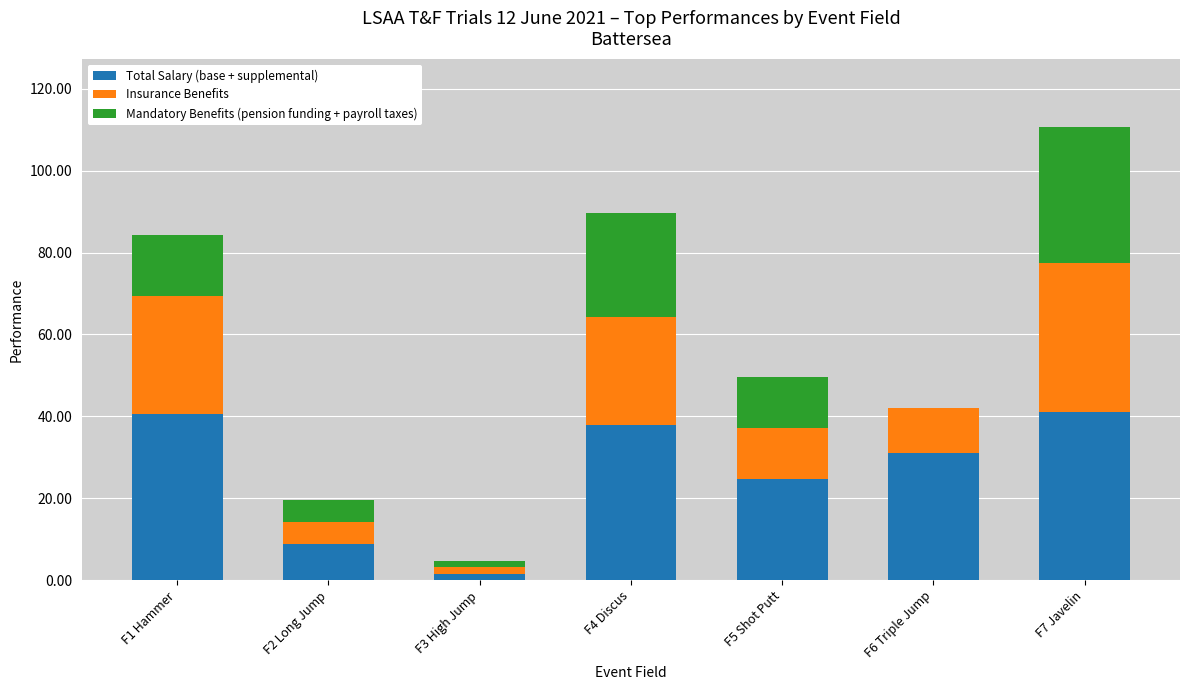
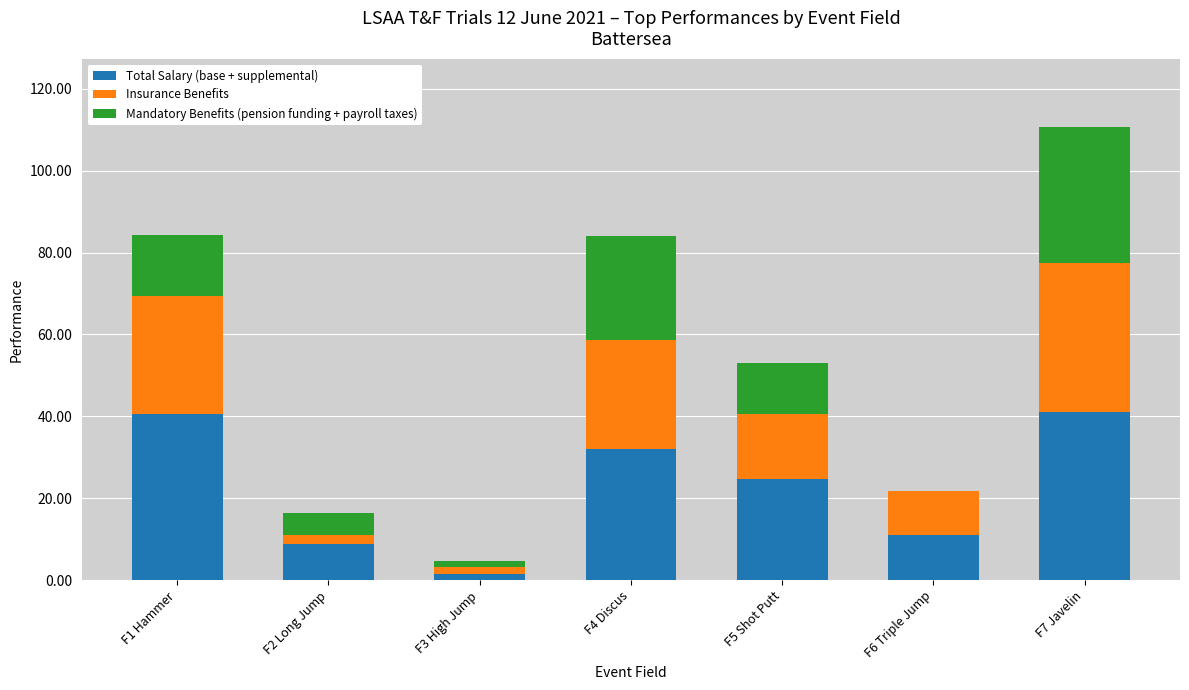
Insurance Benefits, F2 Long Jump: 5 -> 2
Total Salary (base + supplemental), F4 Discus: 38 -> 32
Insurance Benefits, F5 Shot Putt: 13 -> 16
Total Salary (base + supplemental), F6 Triple Jump: 31 -> 11
